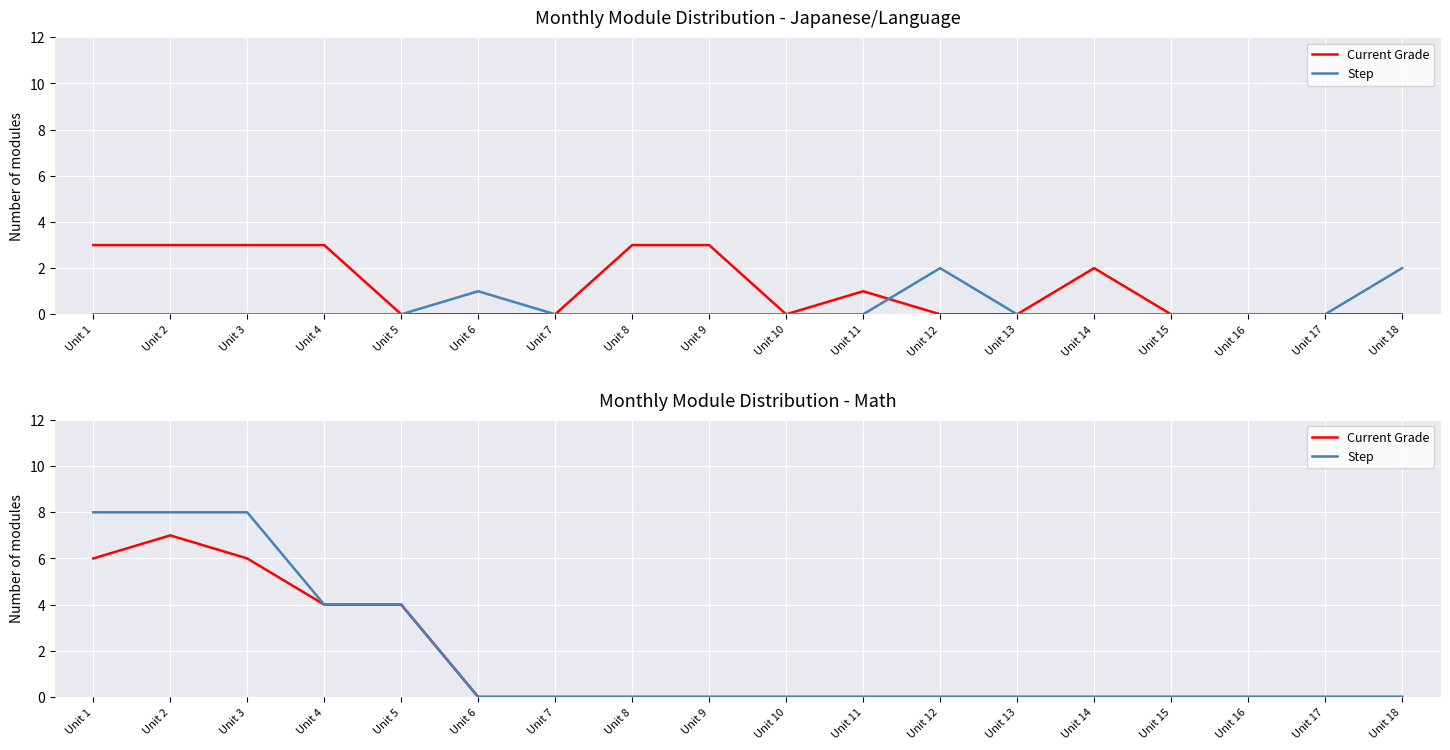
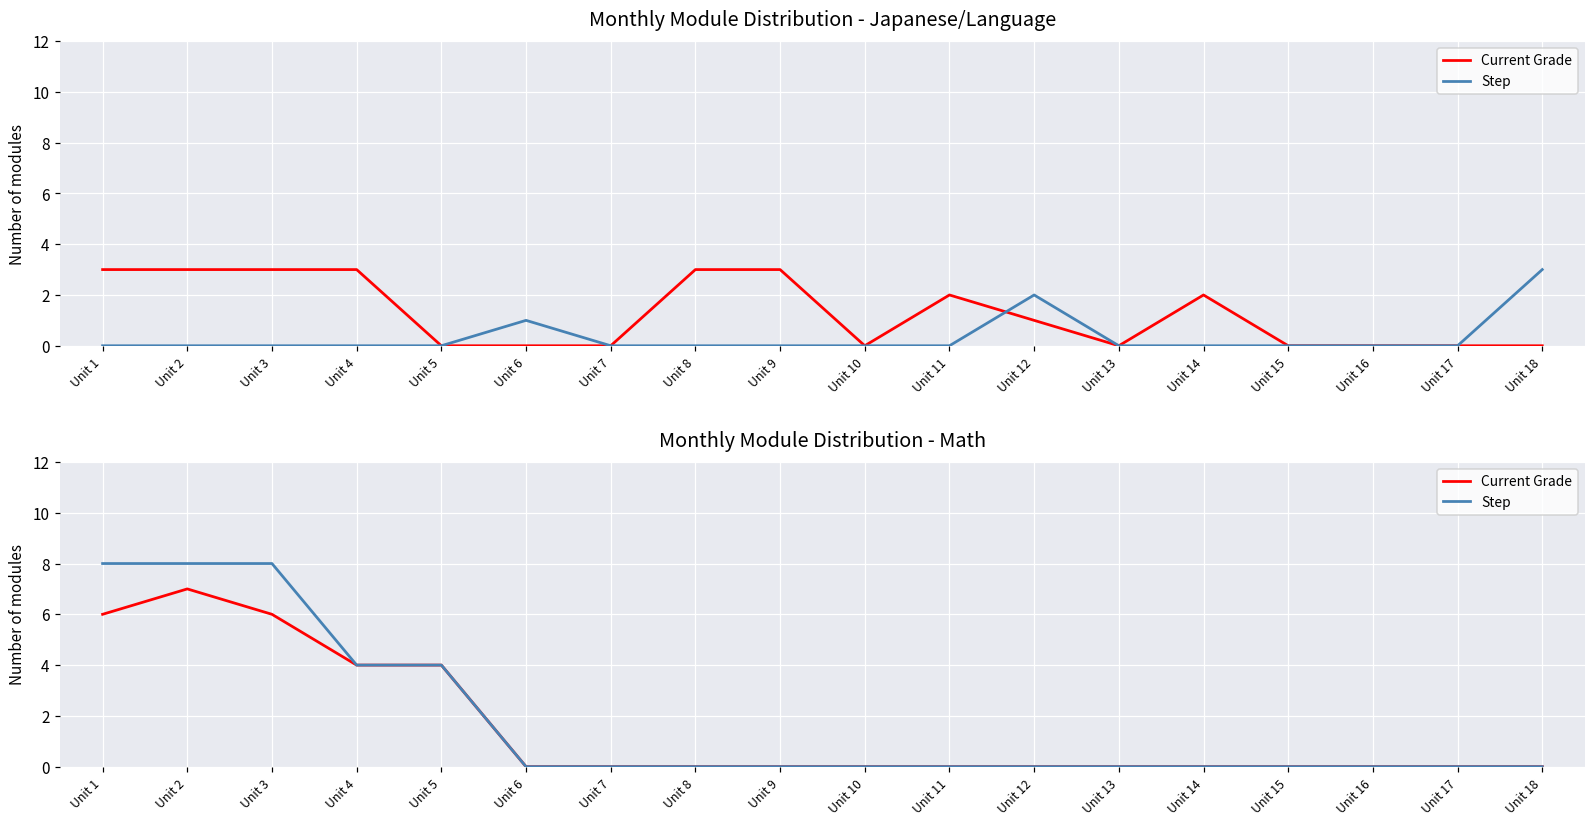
Monthly Module Distribution - Japanese/Language, Current Grade, Unit 11: 1 -> 2
Monthly Module Distribution - Japanese/Language, Current Grade, Unit 12: 0 -> 1
Monthly Module Distribution - Japanese/Language, Step, Unit 18: 2 -> 3
